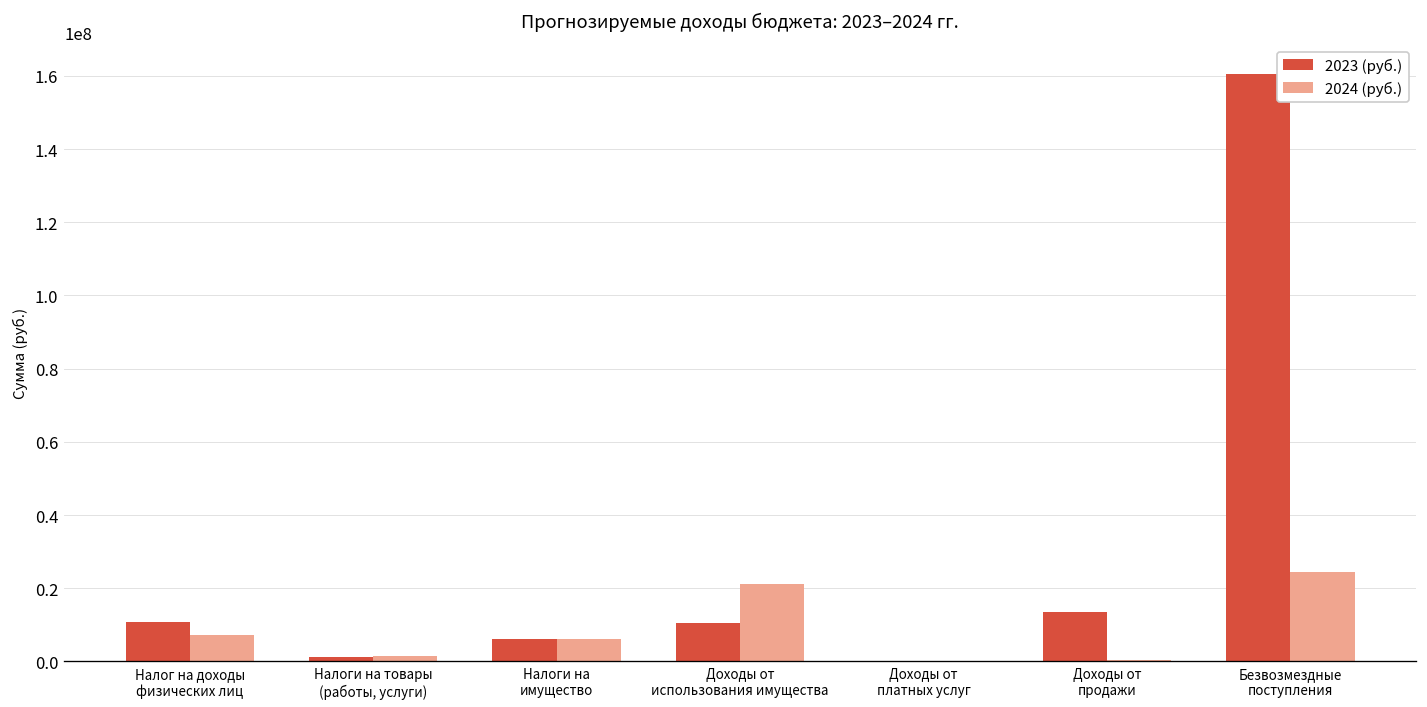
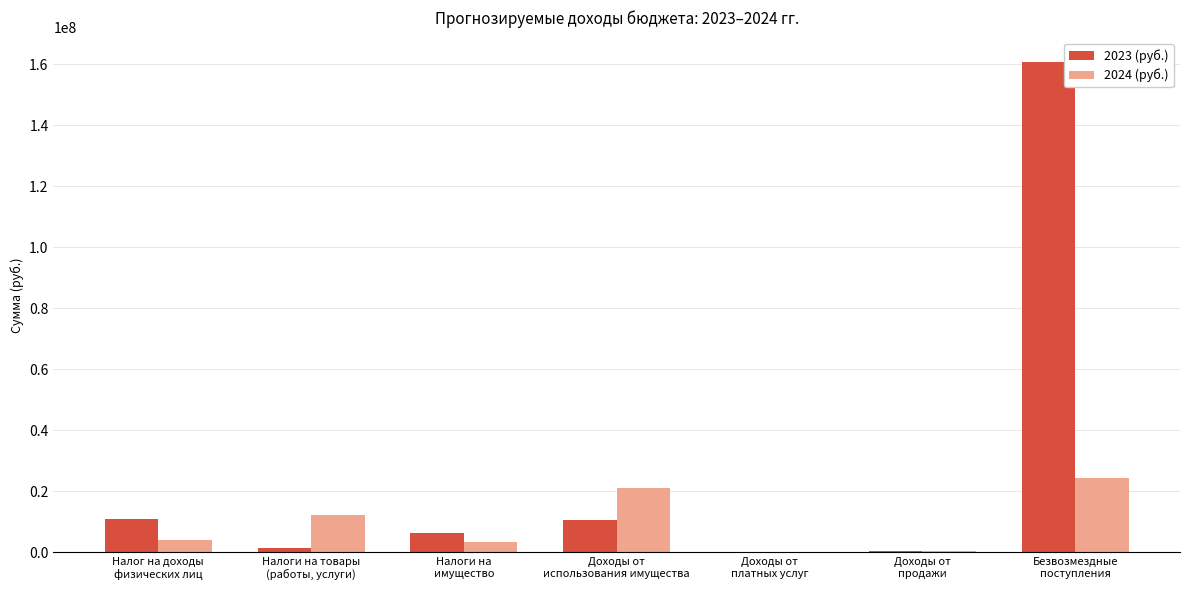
2024 (руб.), Налог на доходы физических лиц: 7000000 -> 4000000
2024 (руб.), Налоги на товары (работы, услуги): 1000000 -> 12000000
2024 (руб.), Налоги на имущество: 6000000 -> 3000000
2023 (руб.), Доходы от продажи: 13000000 -> 1000000
